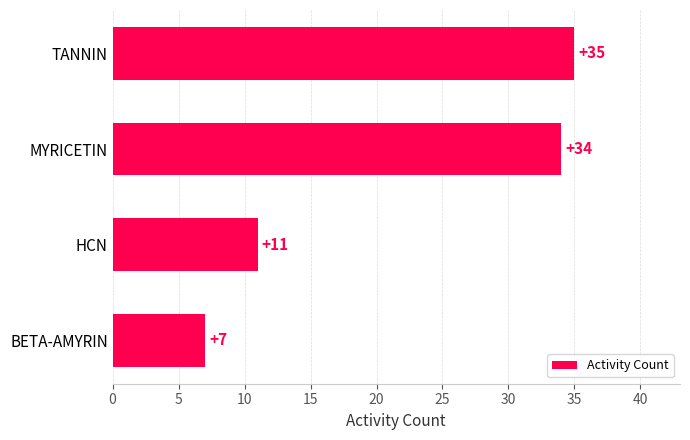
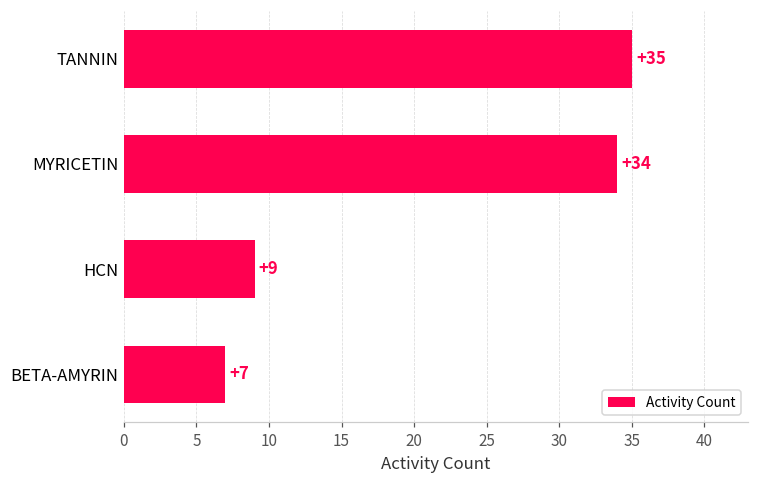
HCN: +11 -> +9
